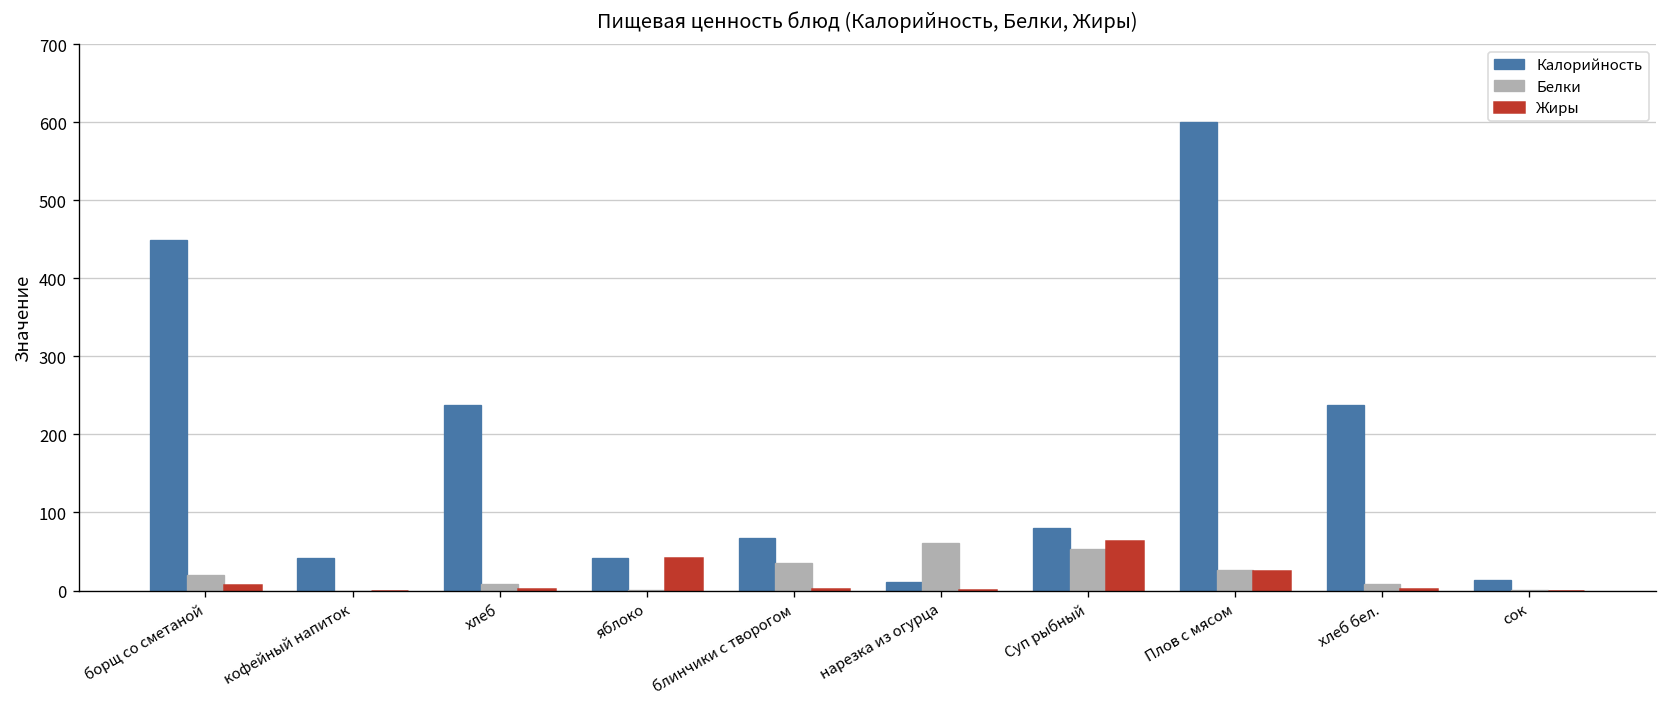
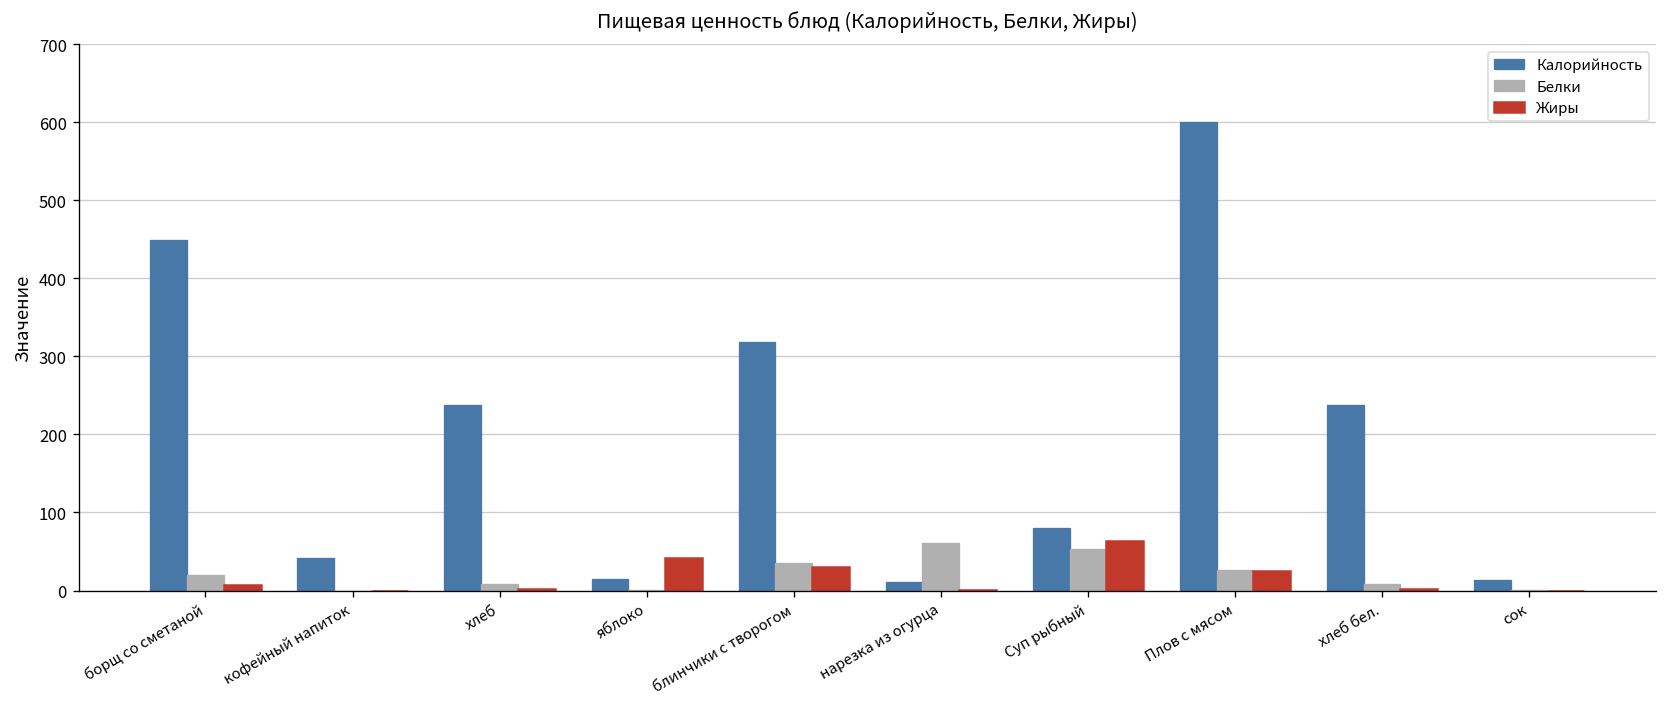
Калорийность, яблоко: 40 -> 20
Калорийность, блинчики с творогом: 70 -> 320
Жиры, блинчики с творогом: 0 -> 30
